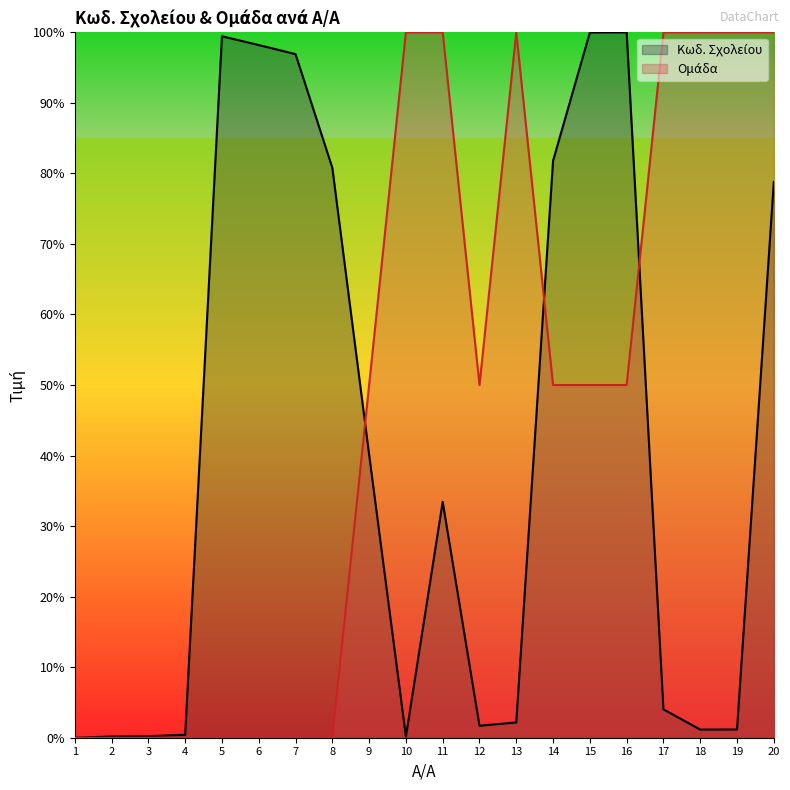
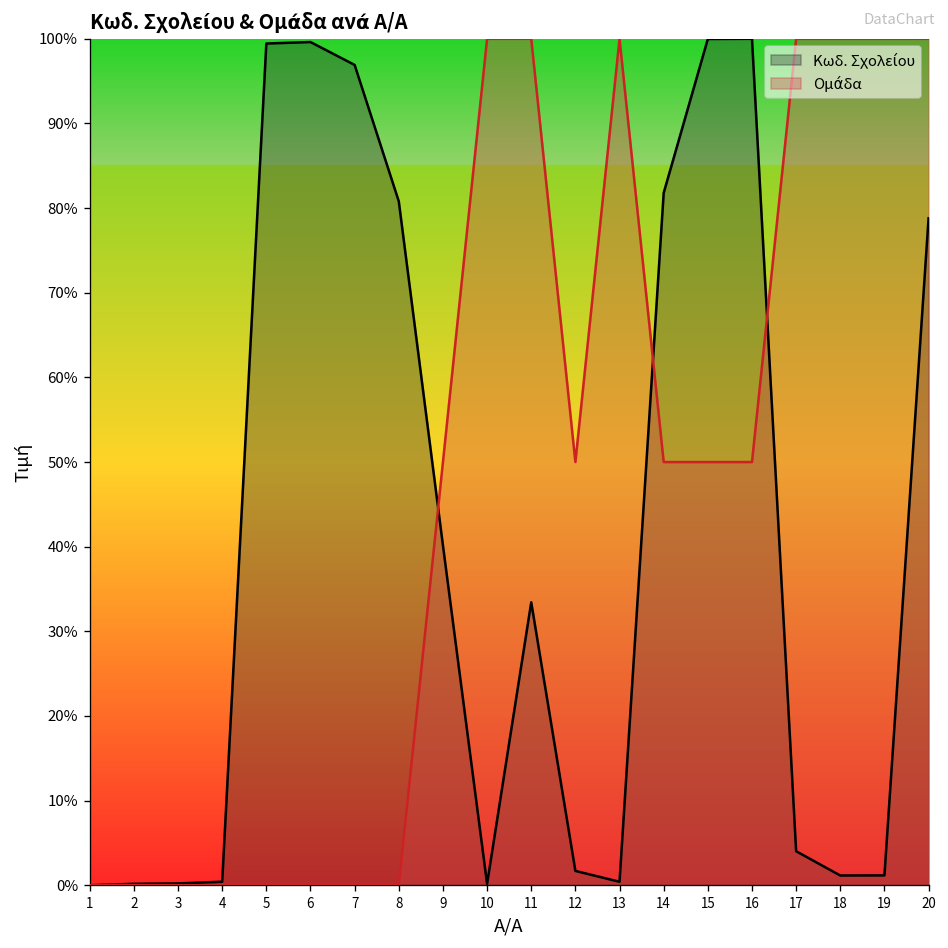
Κωδ. Σχολείου, 6: 98% -> 100%
Κωδ. Σχολείου, 13: 2% -> 0%
